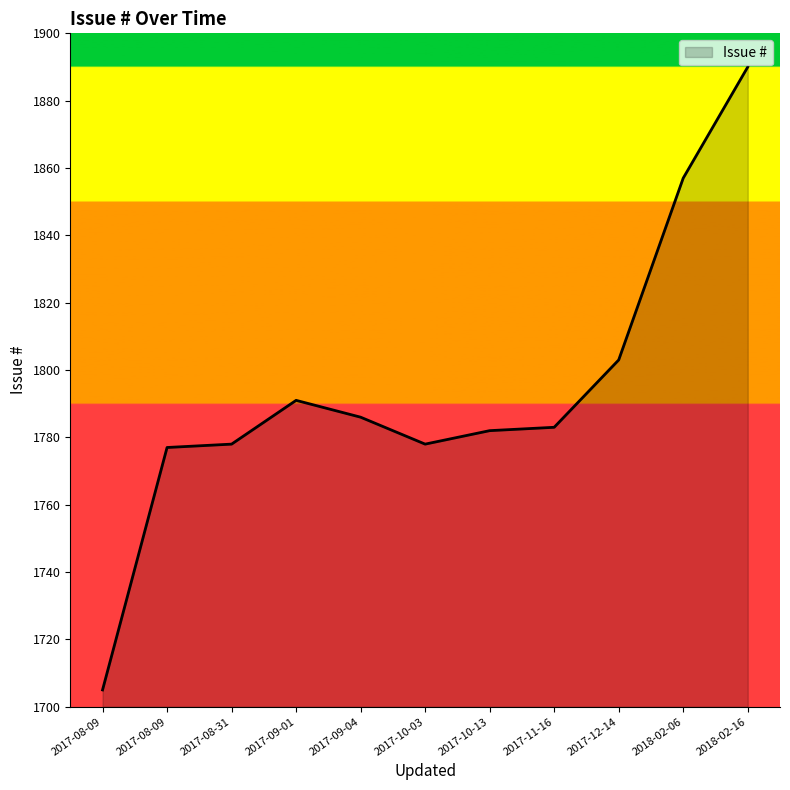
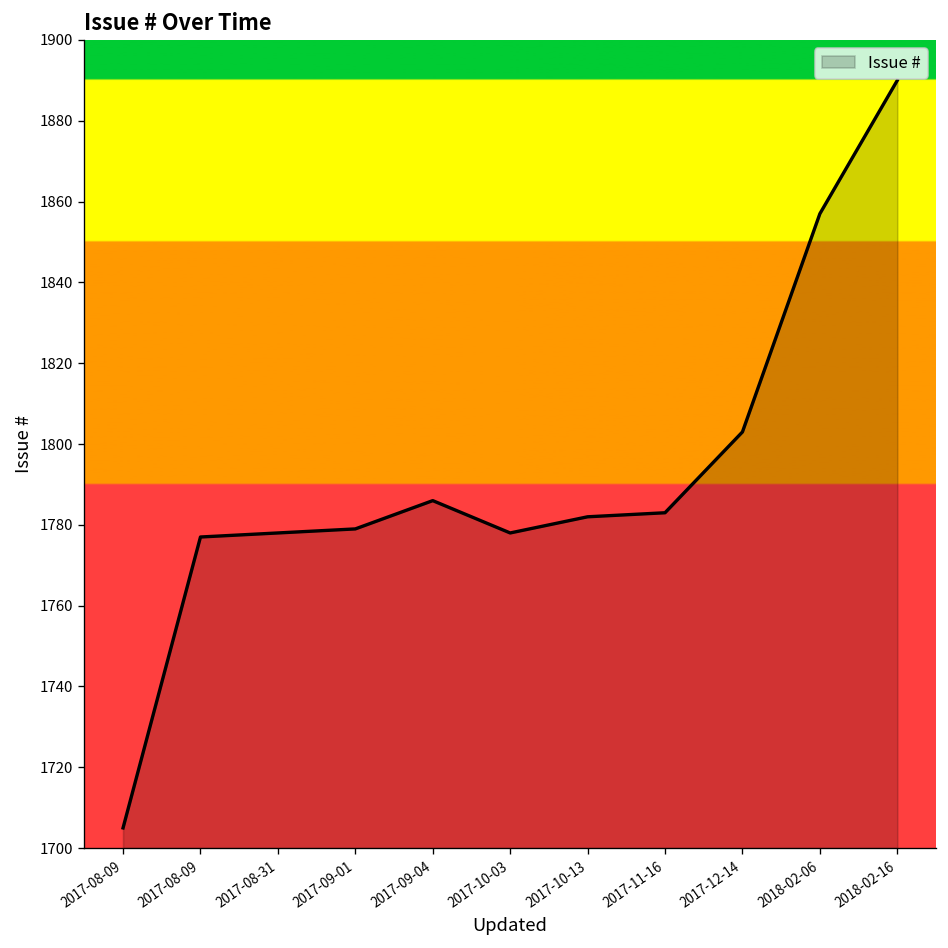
2017-09-01: 1791 -> 1779
